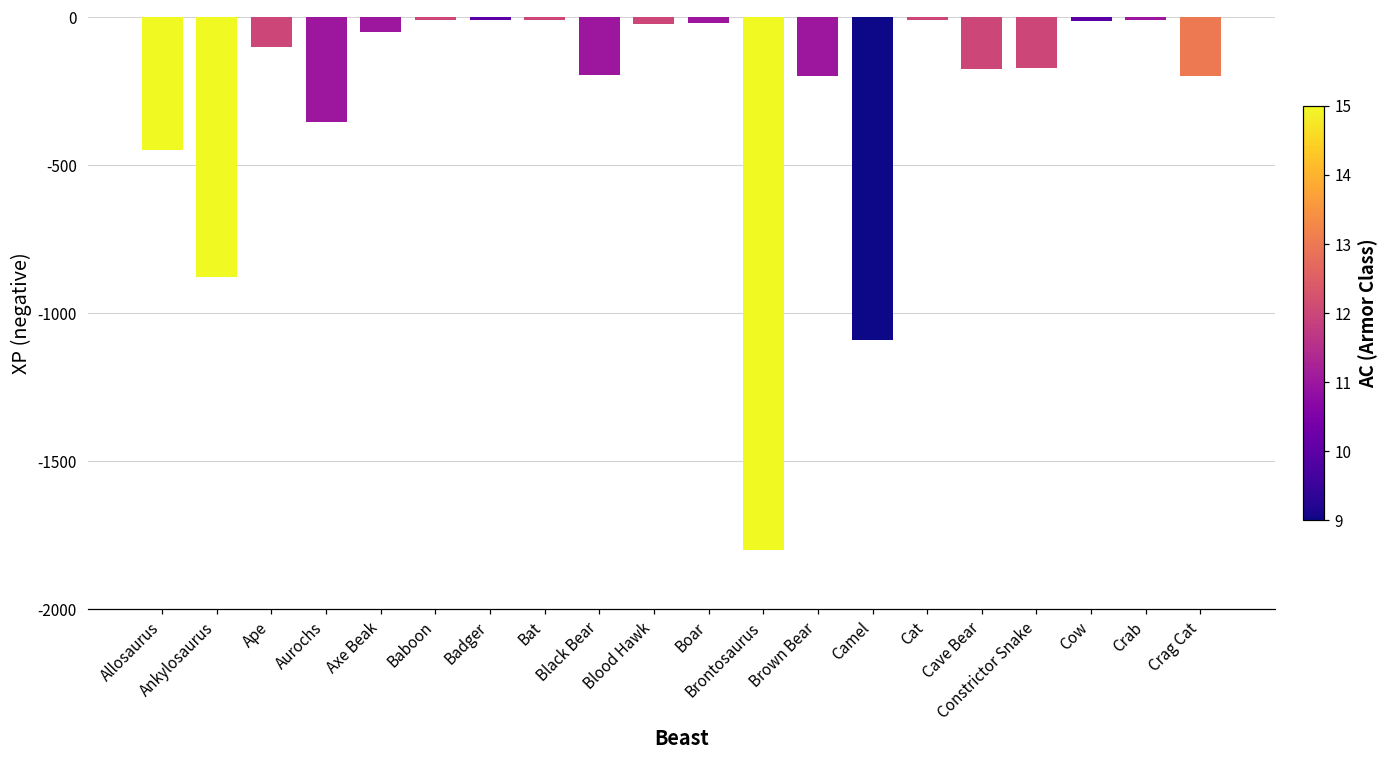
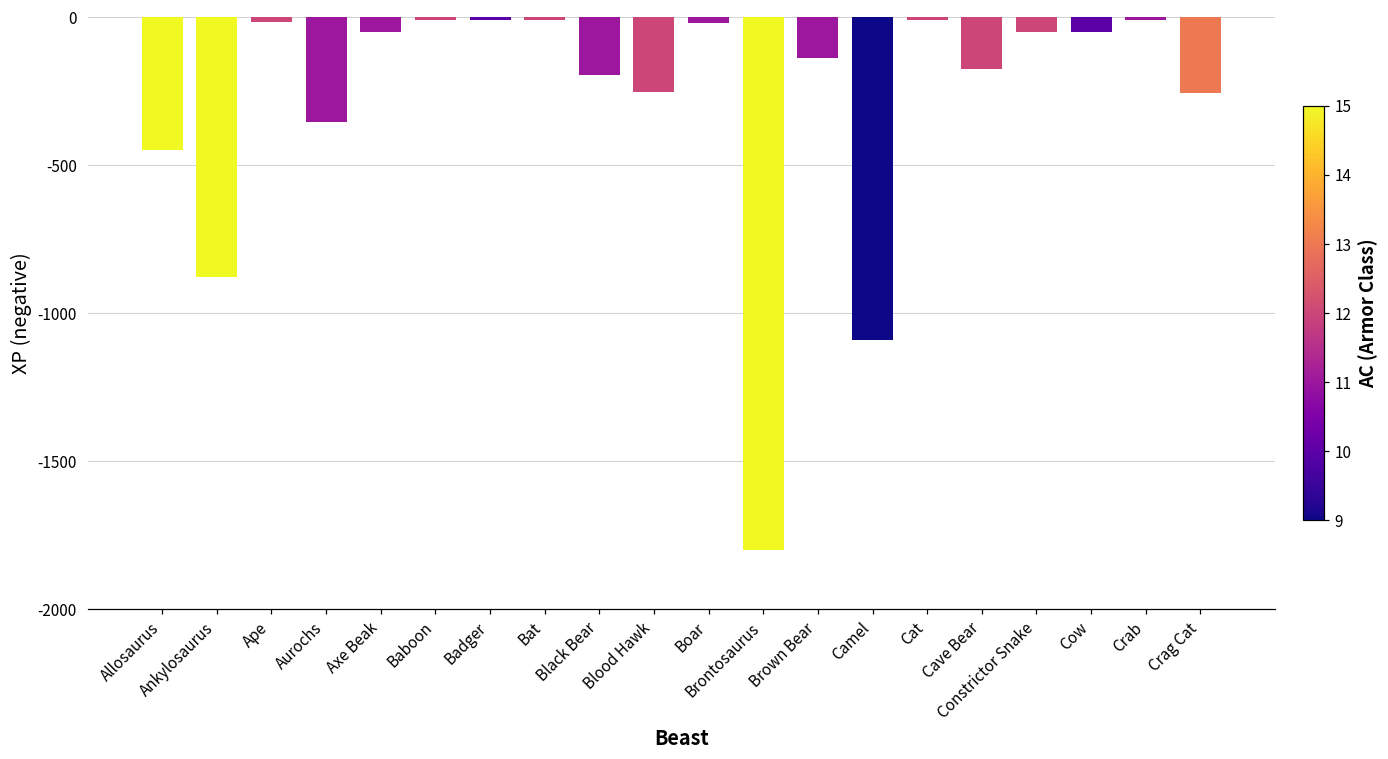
Ape: -100 -> -20
Blood Hawk: -30 -> -250
Brown Bear: -200 -> -140
Constrictor Snake: -170 -> -50
Cow: -20 -> -50
Crag Cat: -200 -> -260
